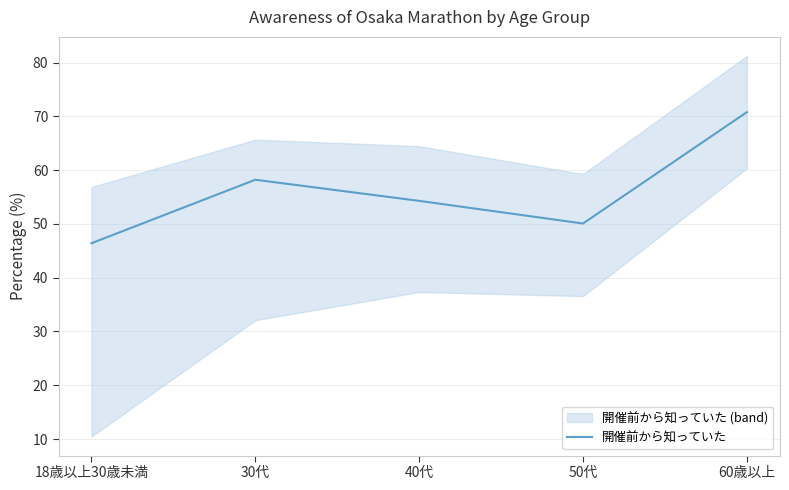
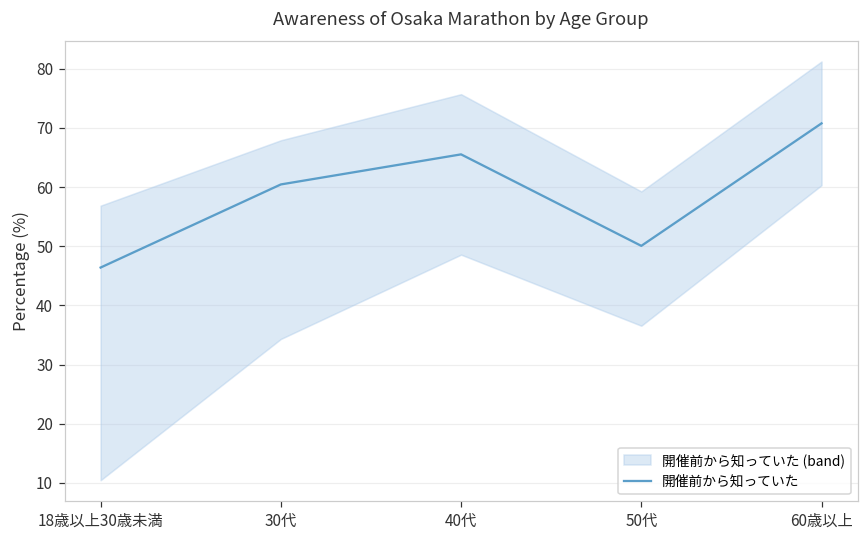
開催前から知っていた, 30代: 58 -> 60
開催前から知っていた, 40代: 54 -> 66
